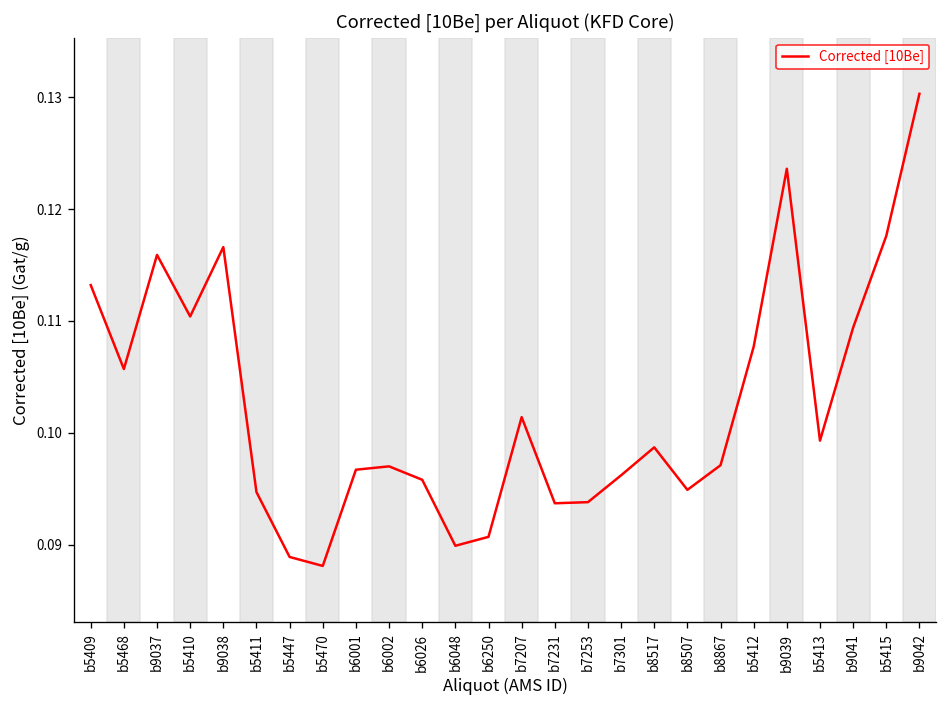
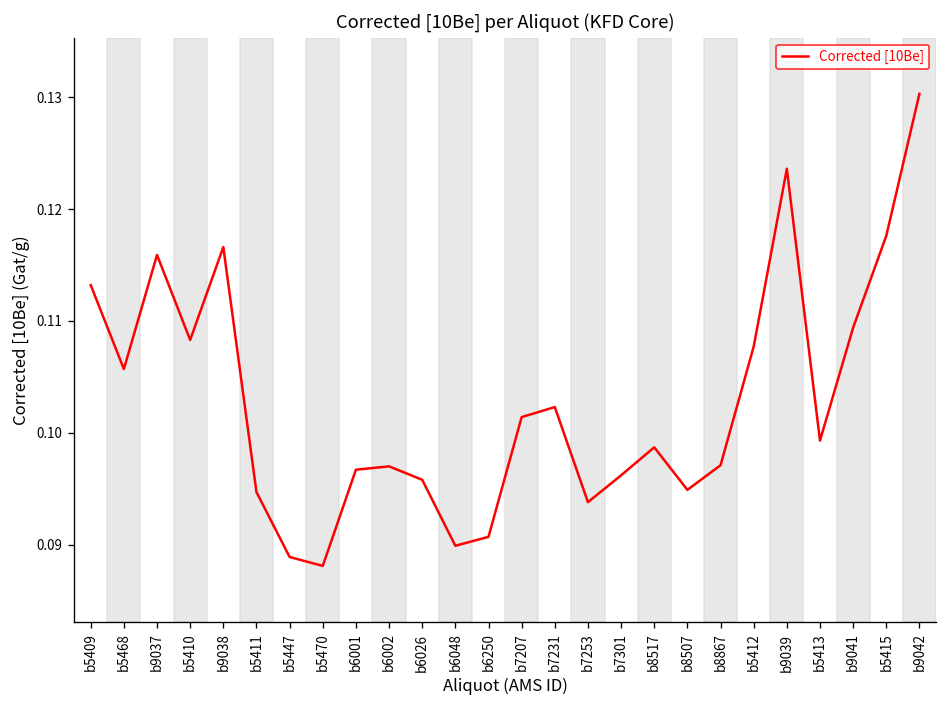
b5410: 0.110 -> 0.108
b7231: 0.094 -> 0.102
